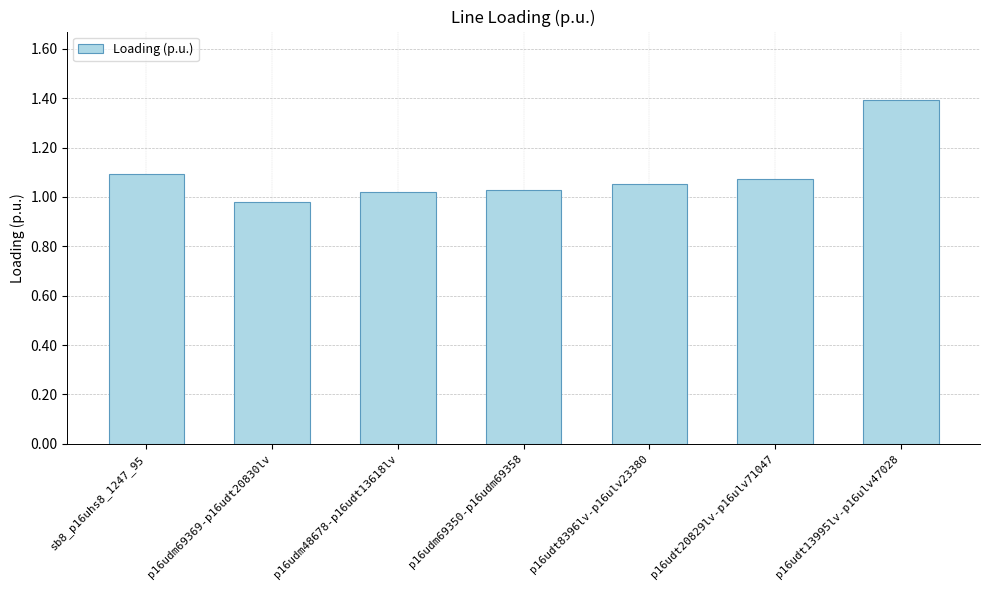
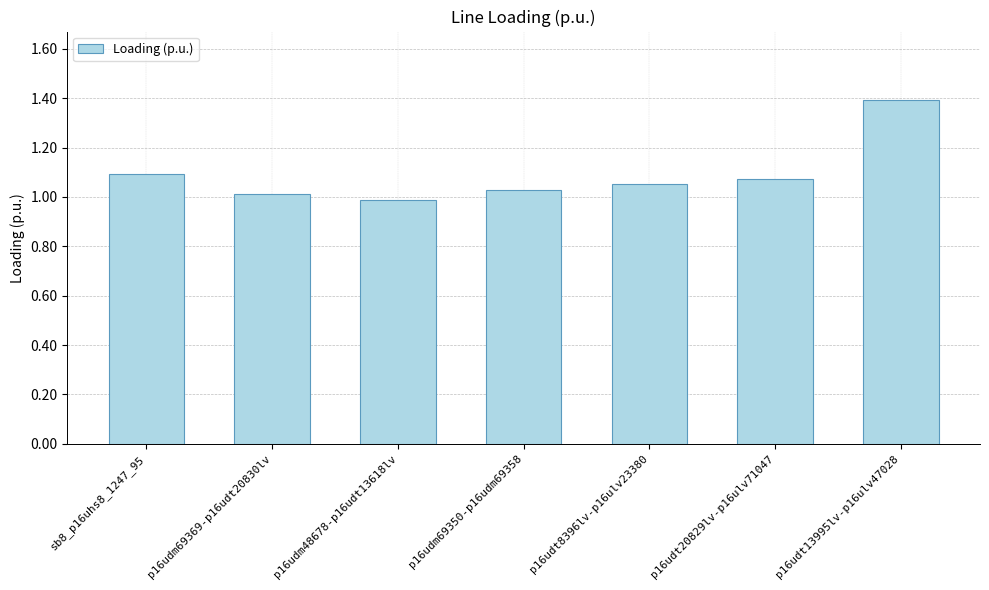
p16udm69369-p16udt20830lv: 0.98 -> 1.01
p16udm48678-p16udt13618lv: 1.02 -> 0.99
